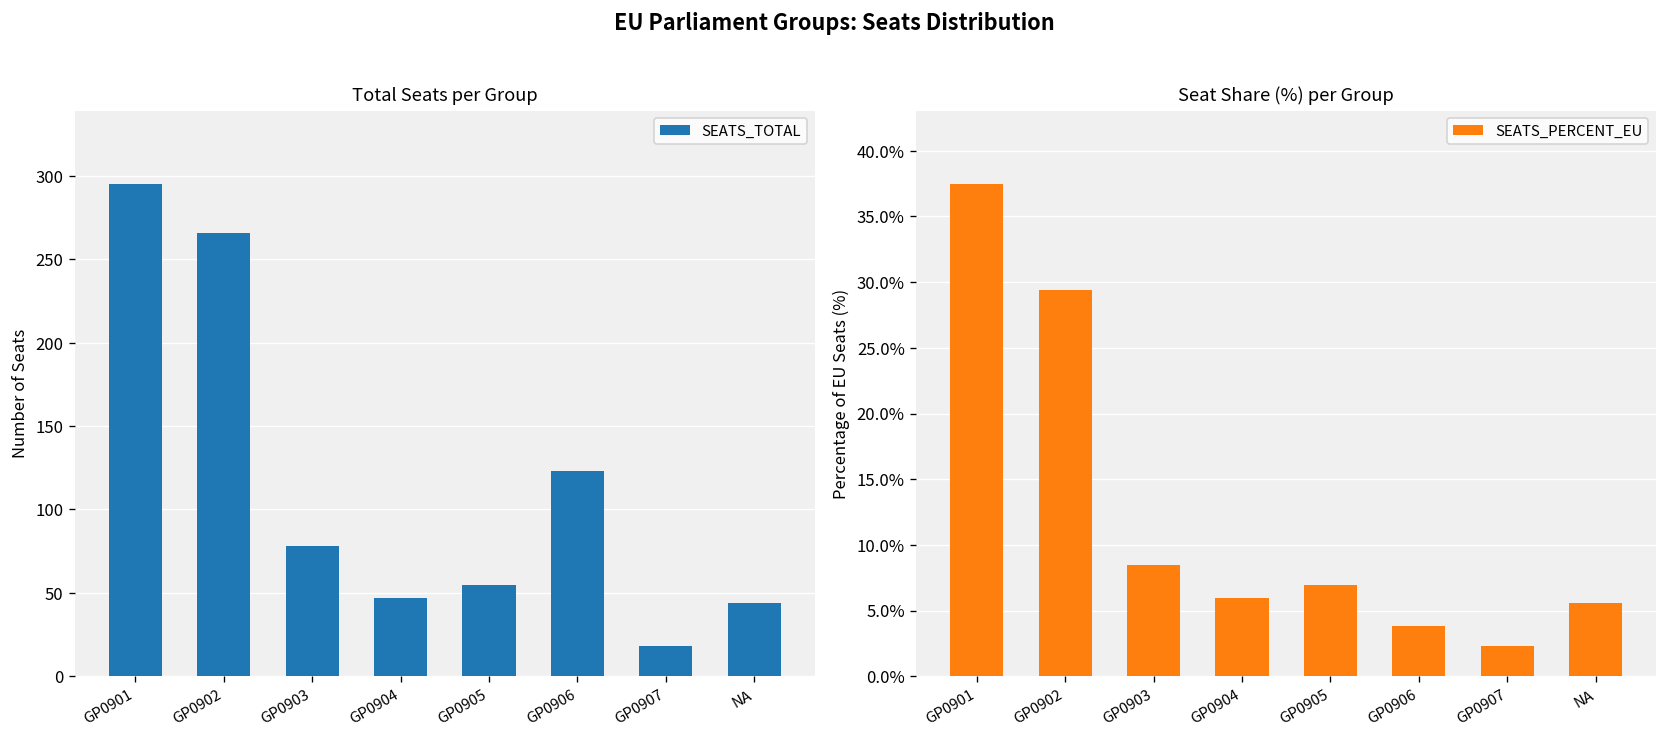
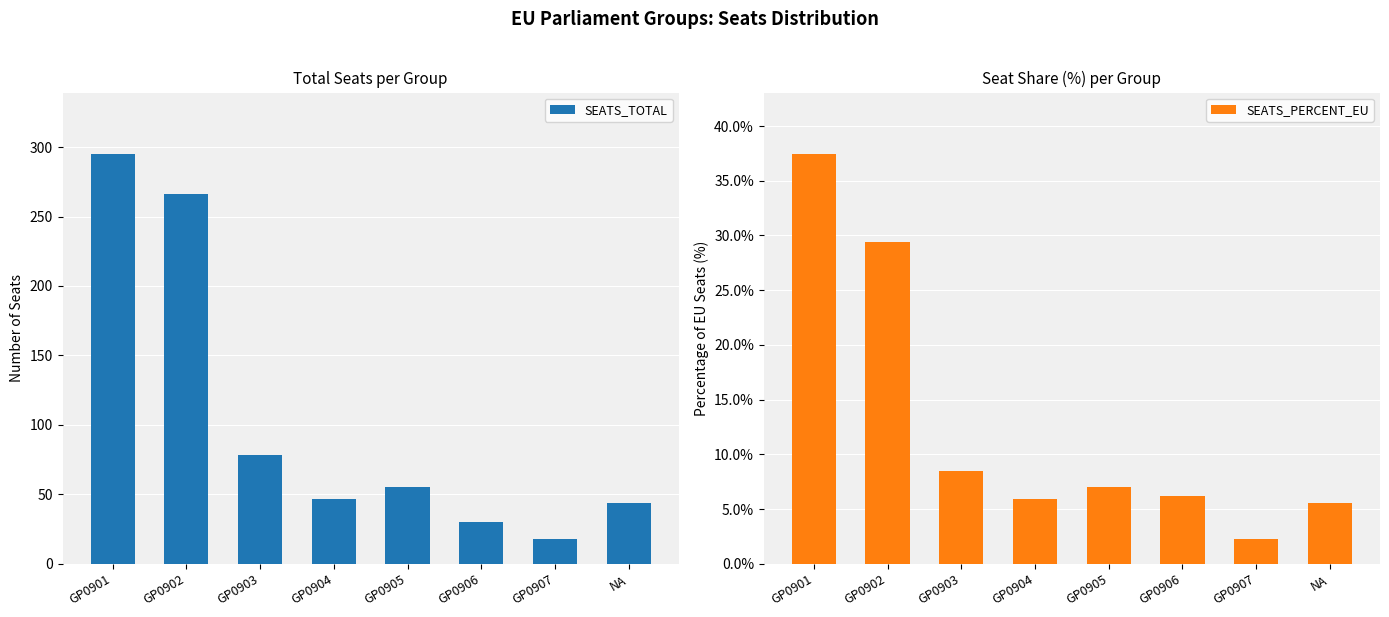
Total Seats per Group, GP0906: 123 -> 30
Seat Share (%) per Group, GP0906: 3.8% -> 6.2%
